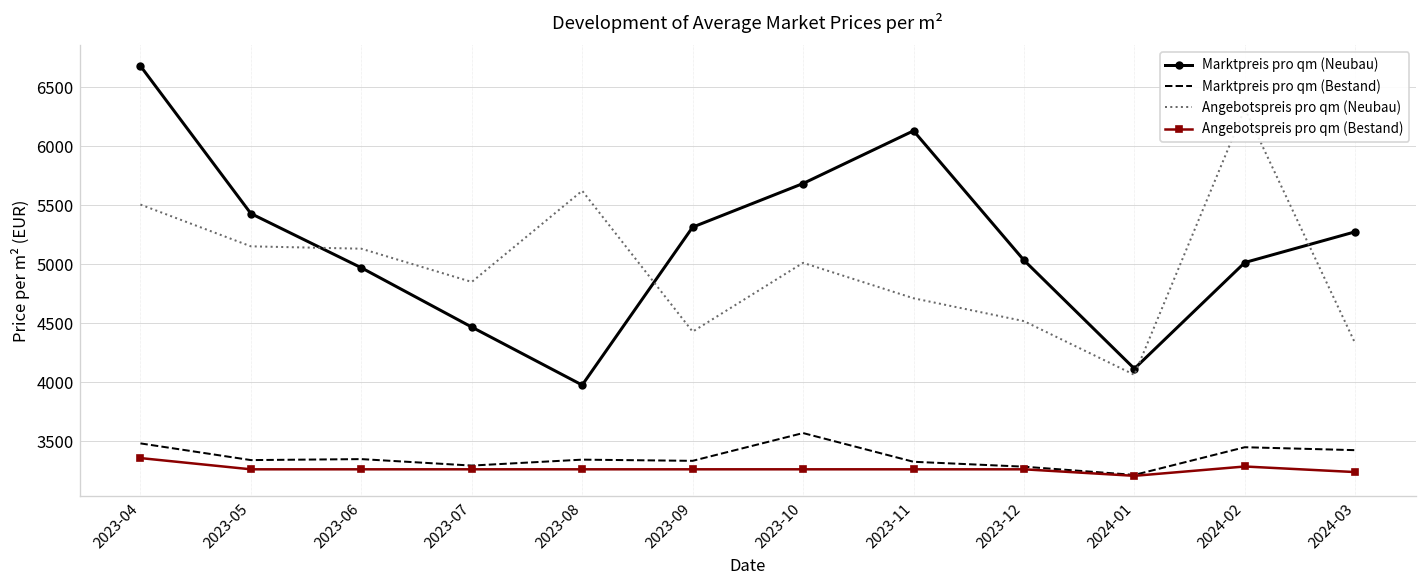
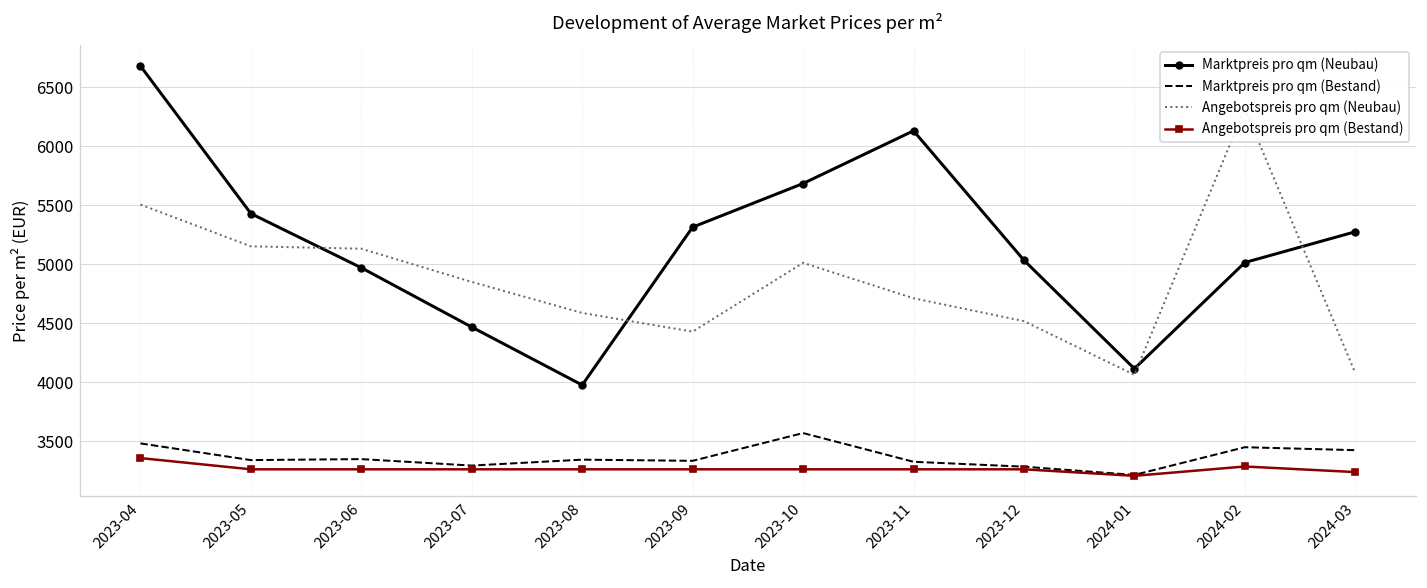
Angebotspreis pro qm (Neubau), 2023-08: 5600 -> 4600
Angebotspreis pro qm (Neubau), 2024-03: 4300 -> 4100
